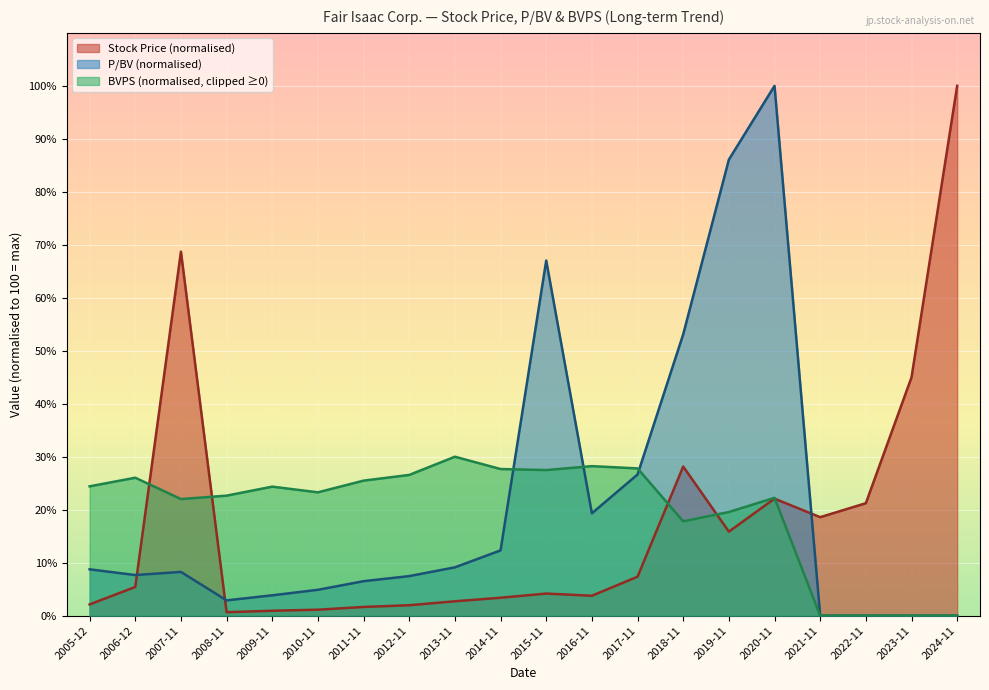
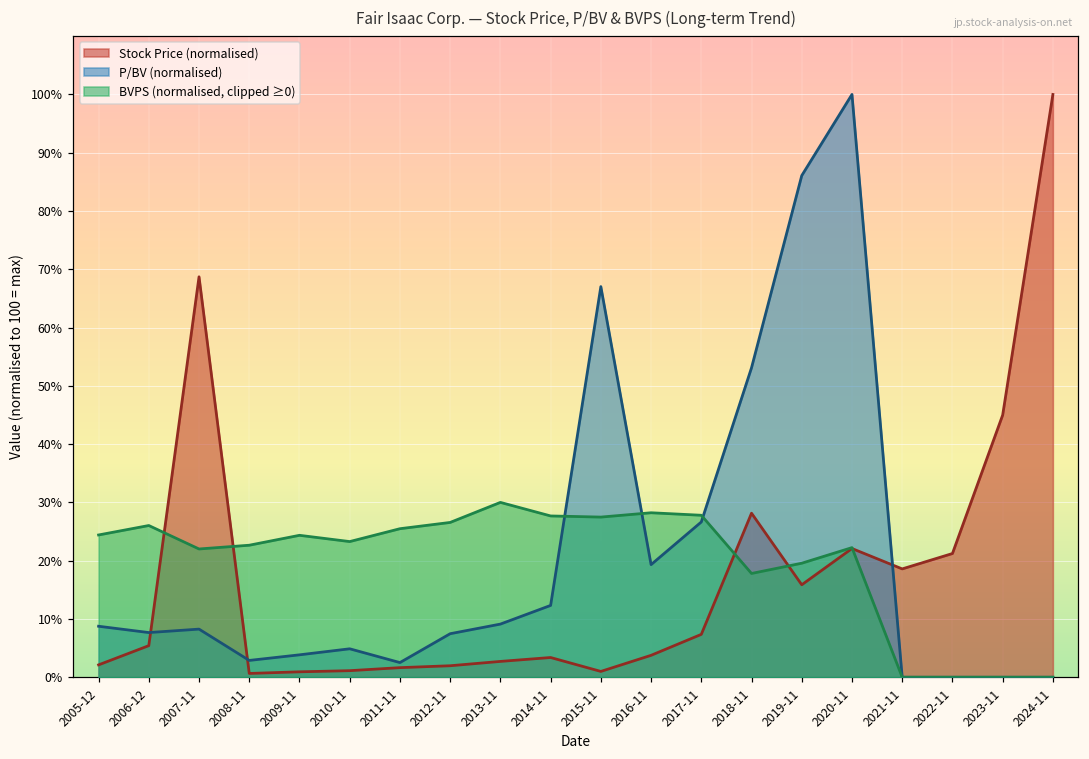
P/BV (normalised), 2011-11: 7% -> 3%
Stock Price (normalised), 2015-11: 4% -> 1%
